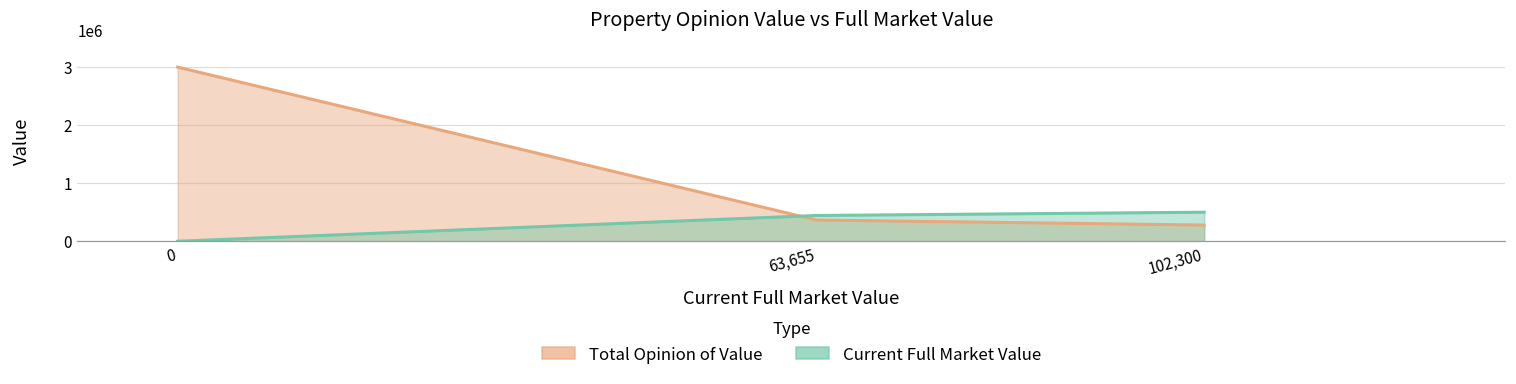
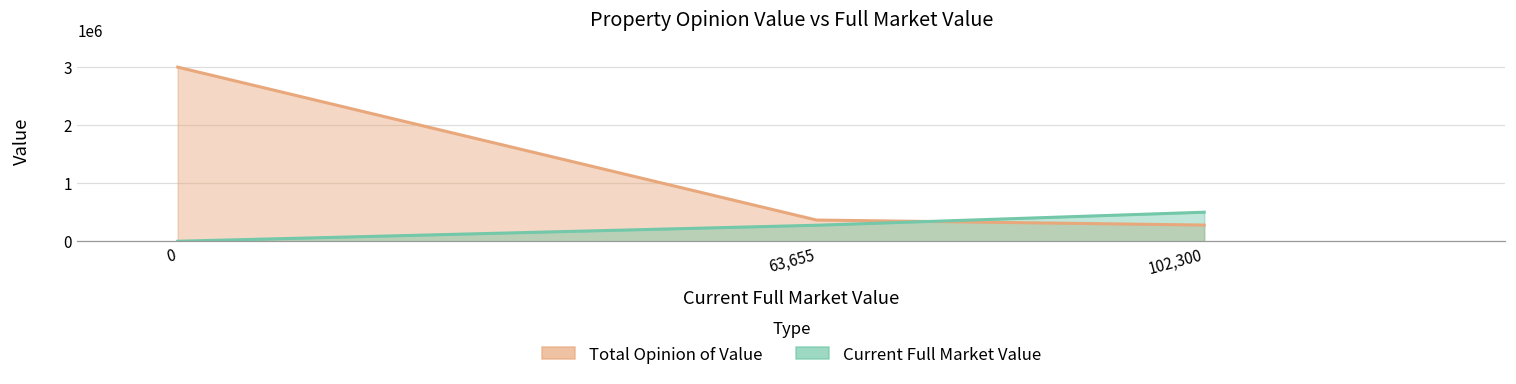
Current Full Market Value, 63,655: 400000 -> 300000
